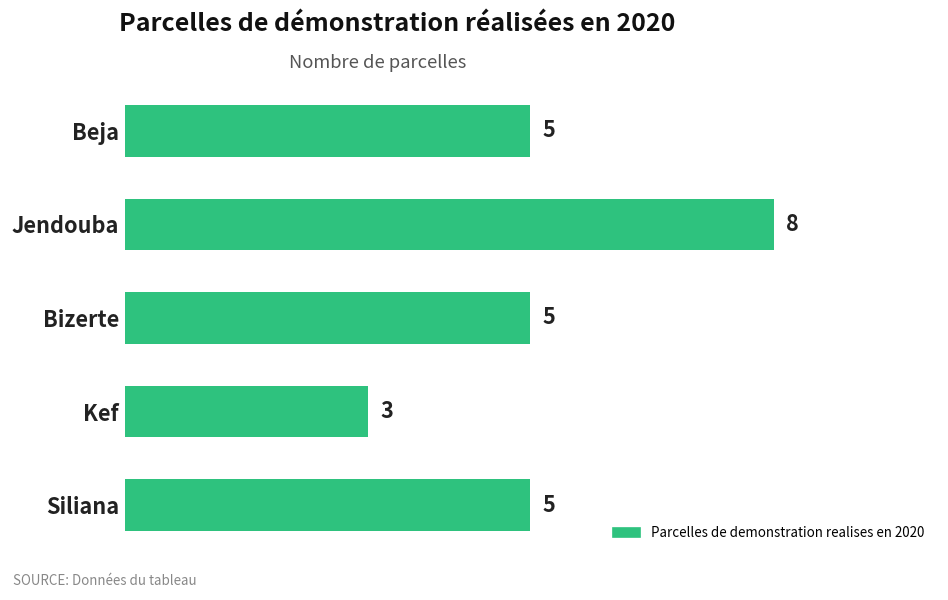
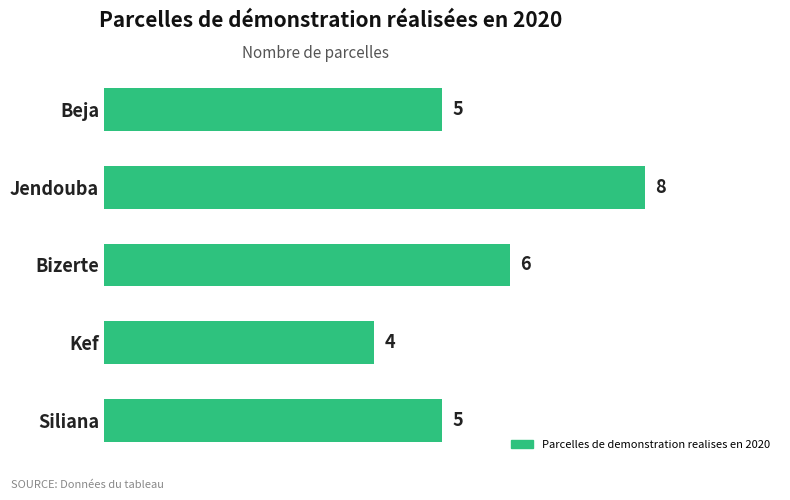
Bizerte: 5 -> 6
Kef: 3 -> 4
